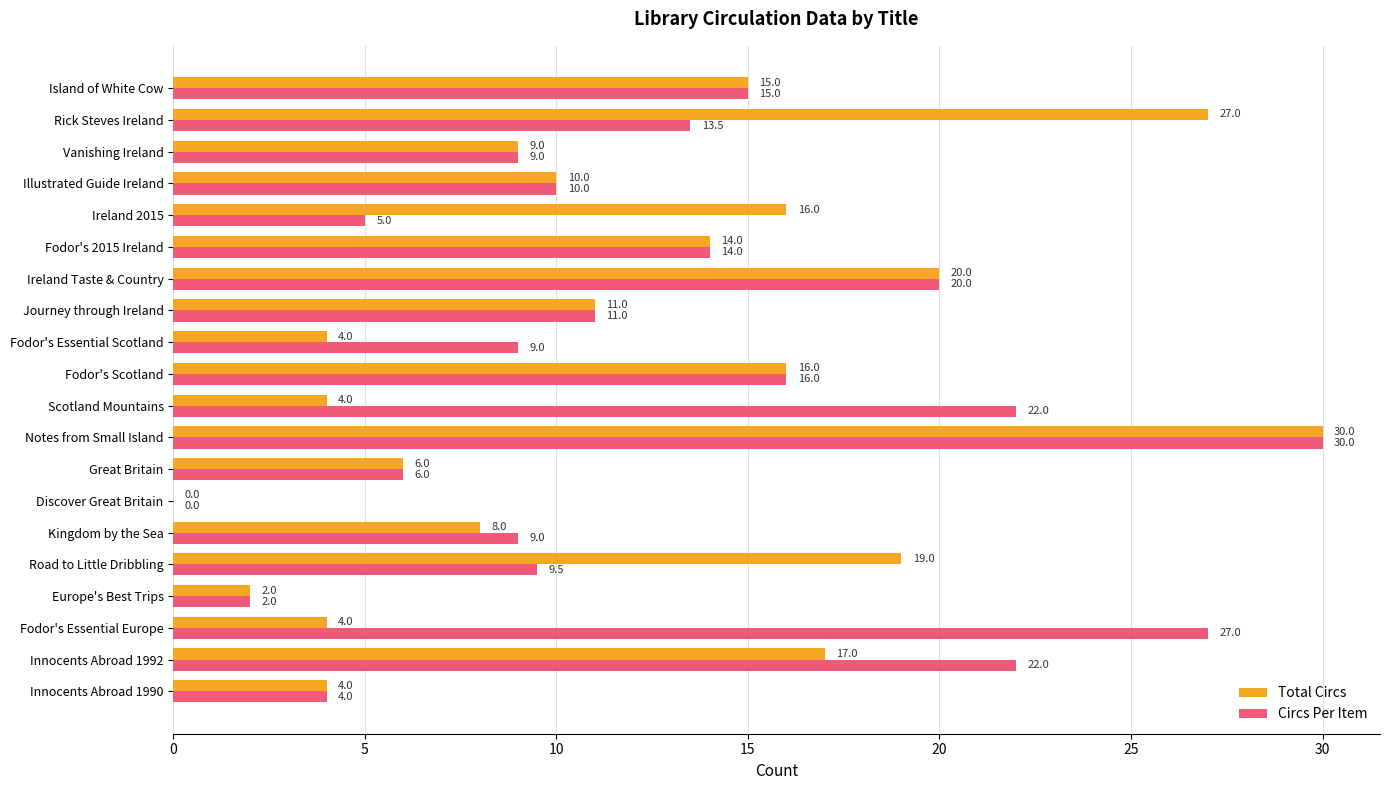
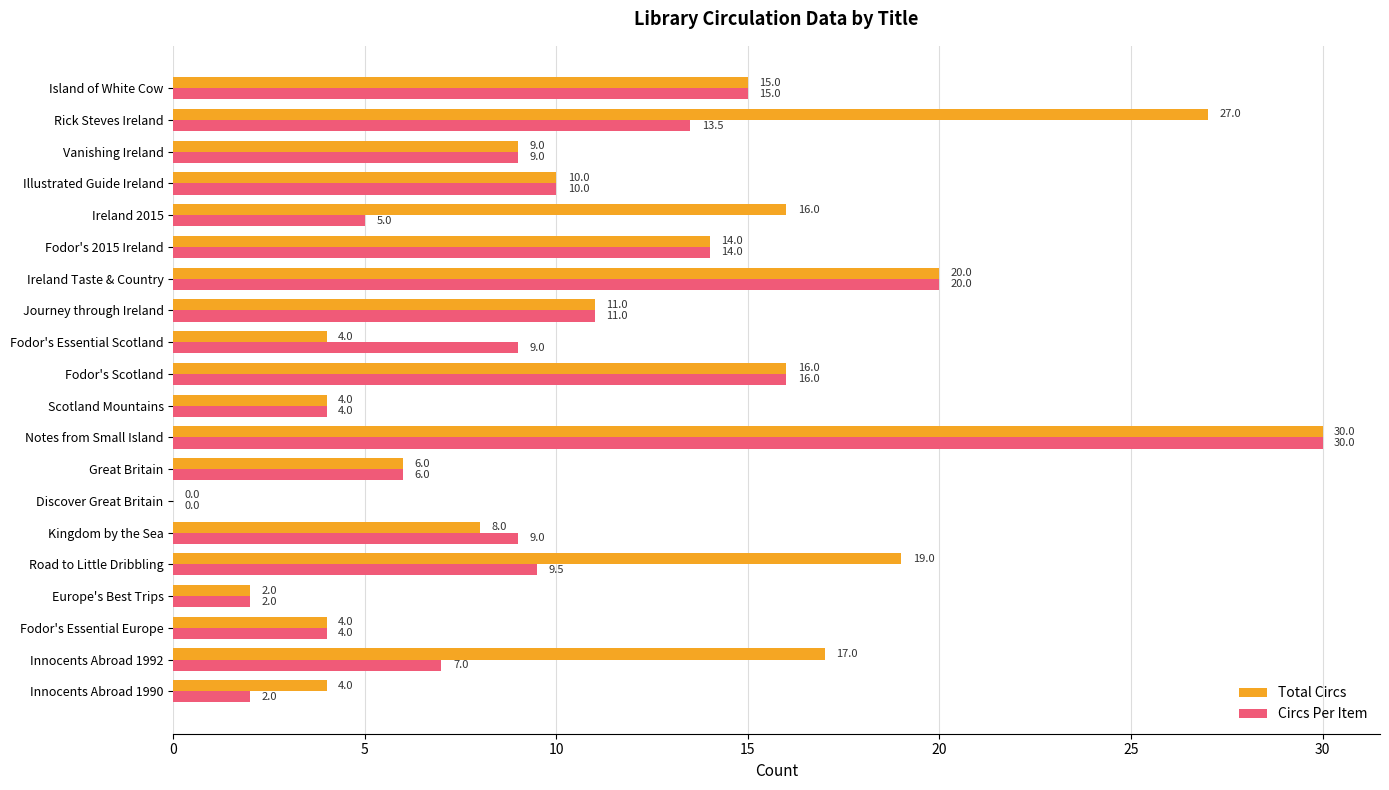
Circs Per Item, Scotland Mountains: 22.0 -> 4.0
Circs Per Item, Fodor's Essential Europe: 27.0 -> 4.0
Circs Per Item, Innocents Abroad 1992: 22.0 -> 7.0
Circs Per Item, Innocents Abroad 1990: 4.0 -> 2.0
